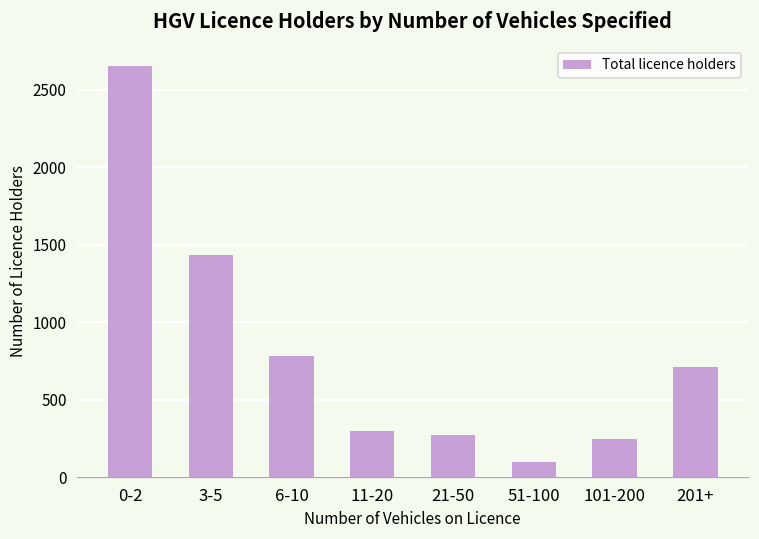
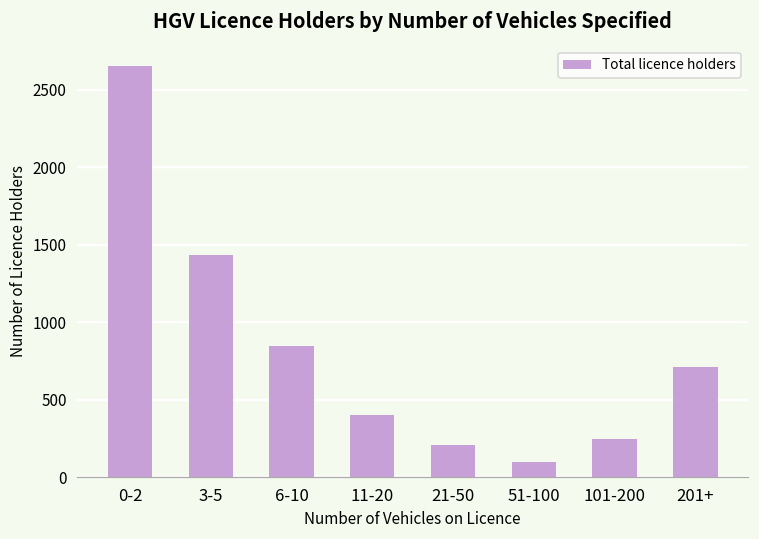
6-10: 780 -> 850
11-20: 300 -> 400
21-50: 270 -> 210
